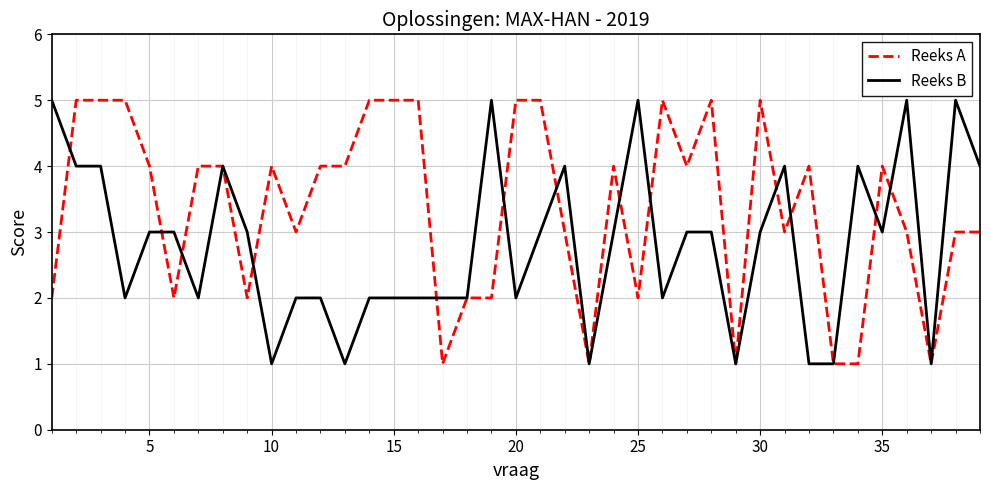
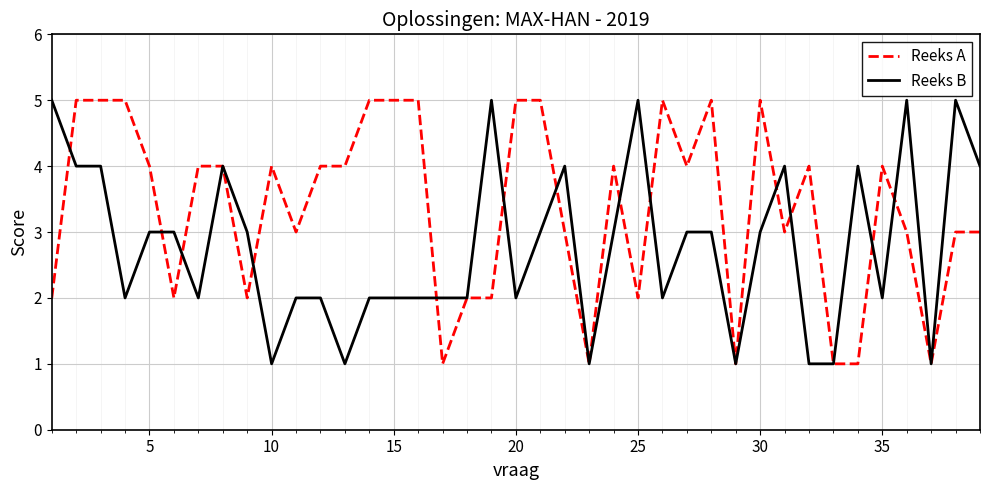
Reeks B, 35: 3 -> 2
